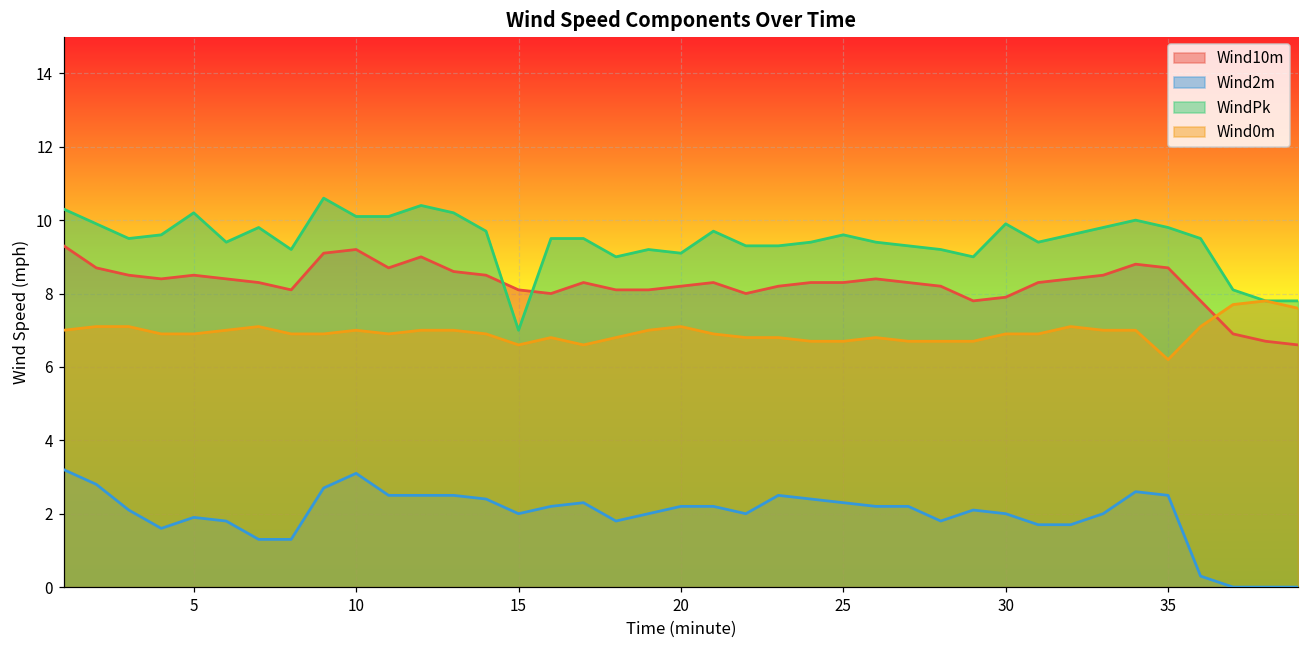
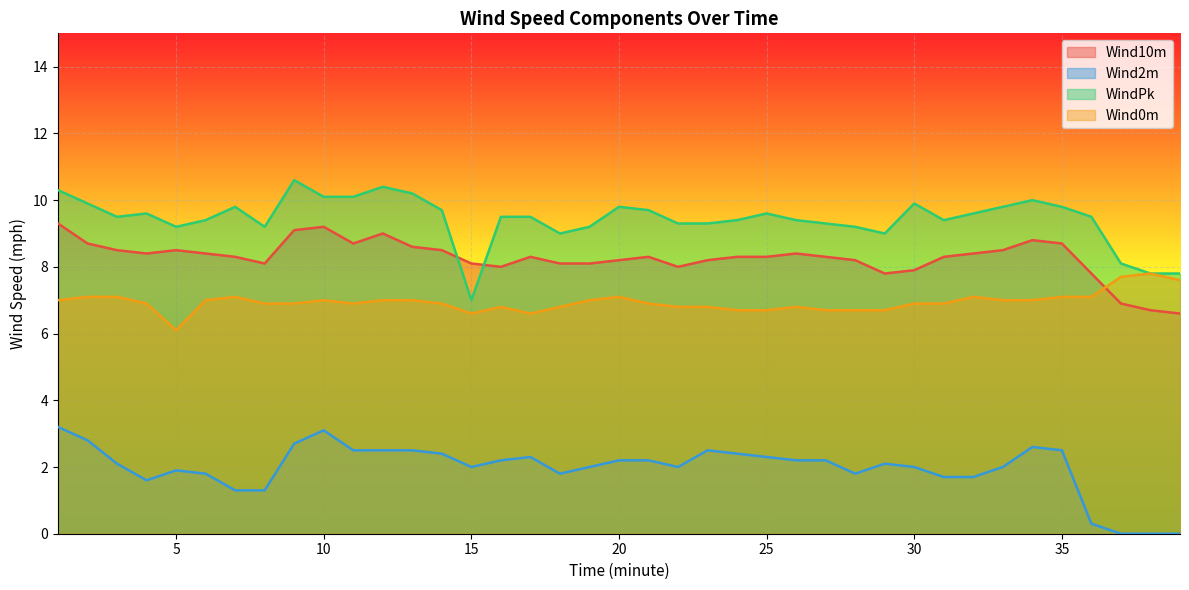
WindPk, 5: 10.2 -> 9.2
Wind0m, 5: 6.9 -> 6.1
WindPk, 20: 9.1 -> 9.8
Wind0m, 35: 6.2 -> 7.1
